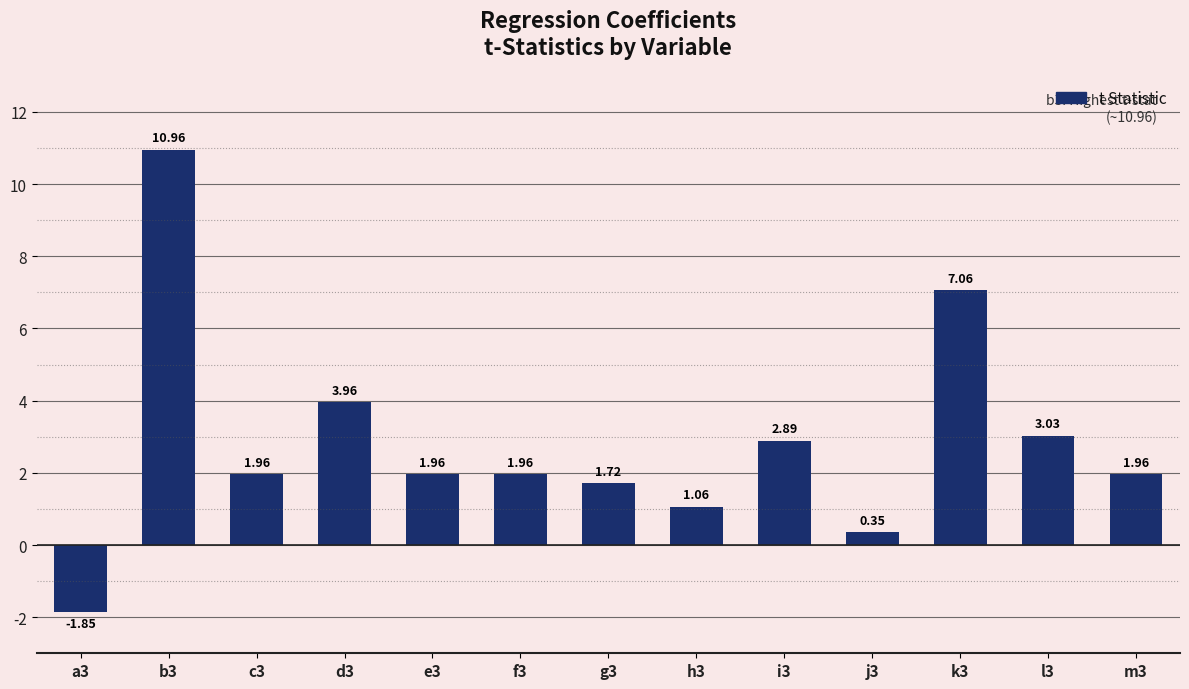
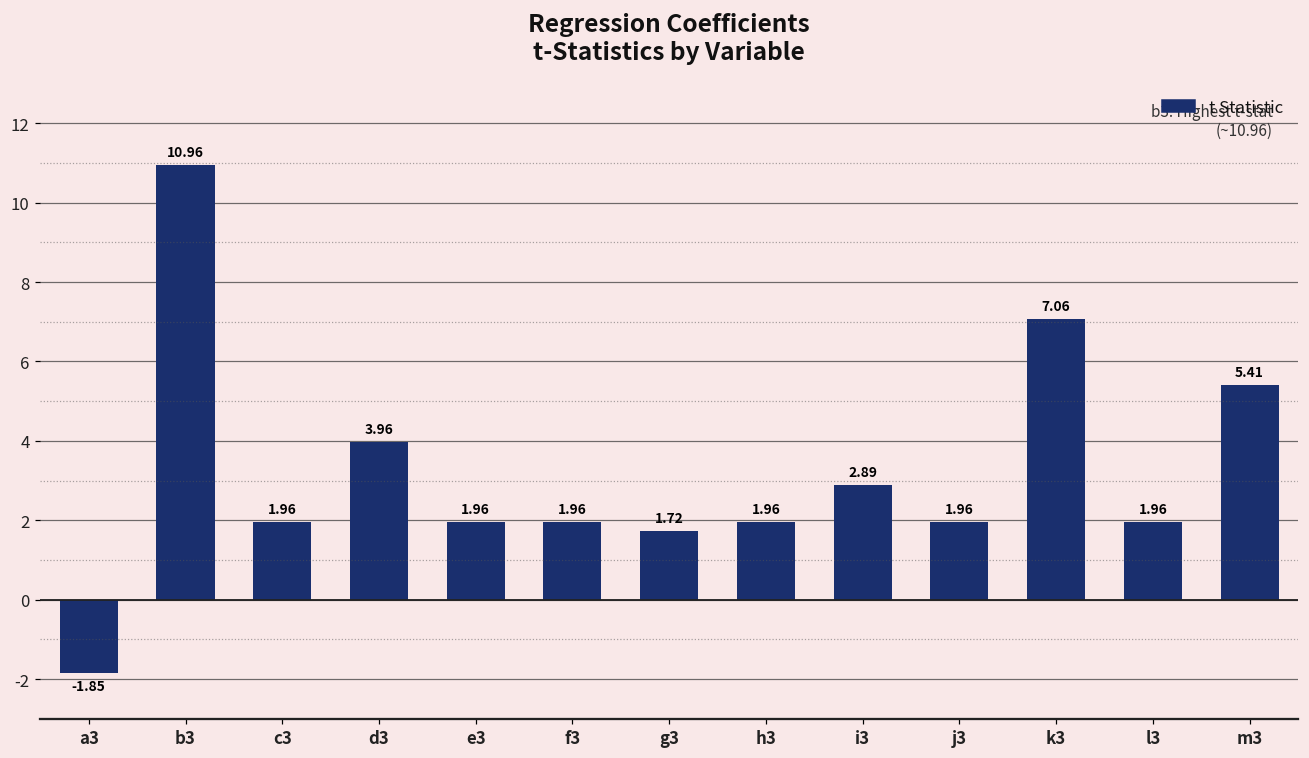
h3: 1.06 -> 1.96
j3: 0.35 -> 1.96
l3: 3.03 -> 1.96
m3: 1.96 -> 5.41
